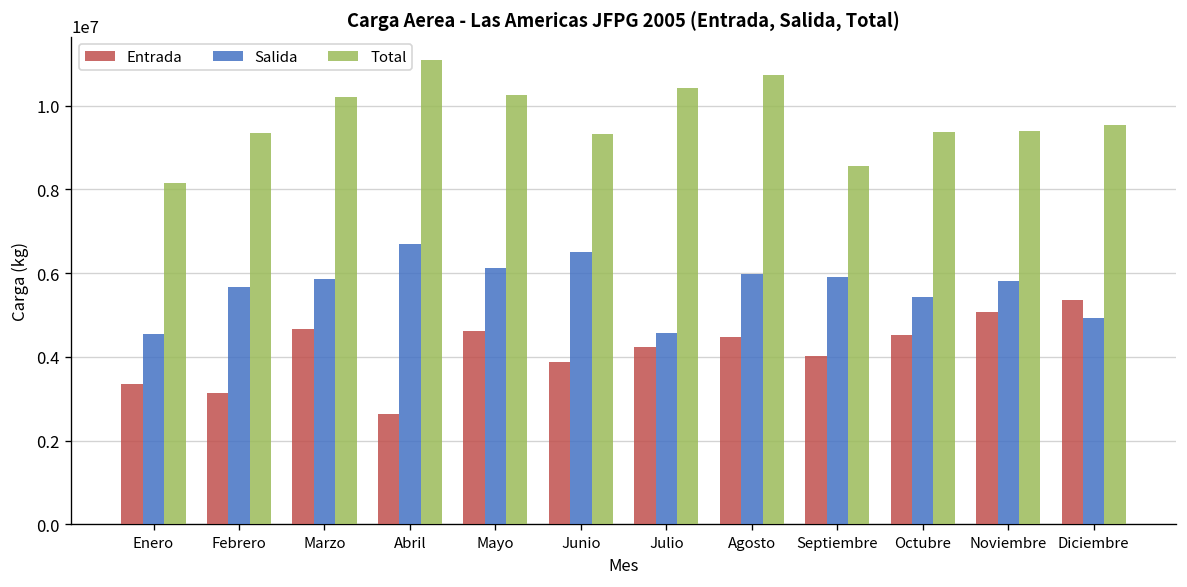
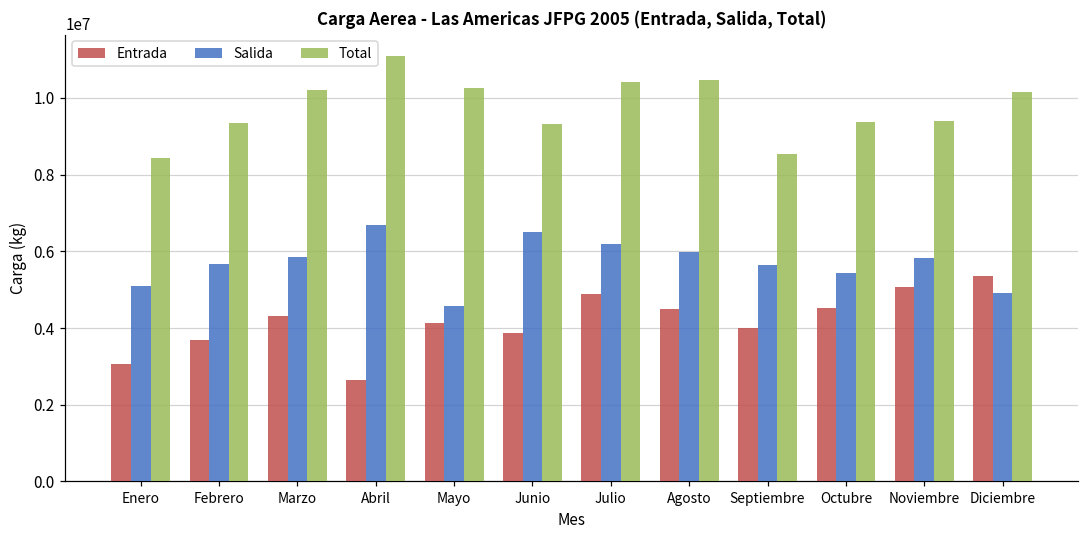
Entrada, Enero: 3400000 -> 3100000
Salida, Enero: 4500000 -> 5100000
Total, Enero: 8200000 -> 8400000
Entrada, Febrero: 3100000 -> 3700000
Entrada, Marzo: 4700000 -> 4300000
Entrada, Mayo: 4600000 -> 4100000
Salida, Mayo: 6100000 -> 4600000
Entrada, Julio: 4200000 -> 4900000
Salida, Julio: 4600000 -> 6200000
Total, Agosto: 10700000 -> 10500000
Salida, Septiembre: 5900000 -> 5600000
Total, Diciembre: 9500000 -> 10200000
